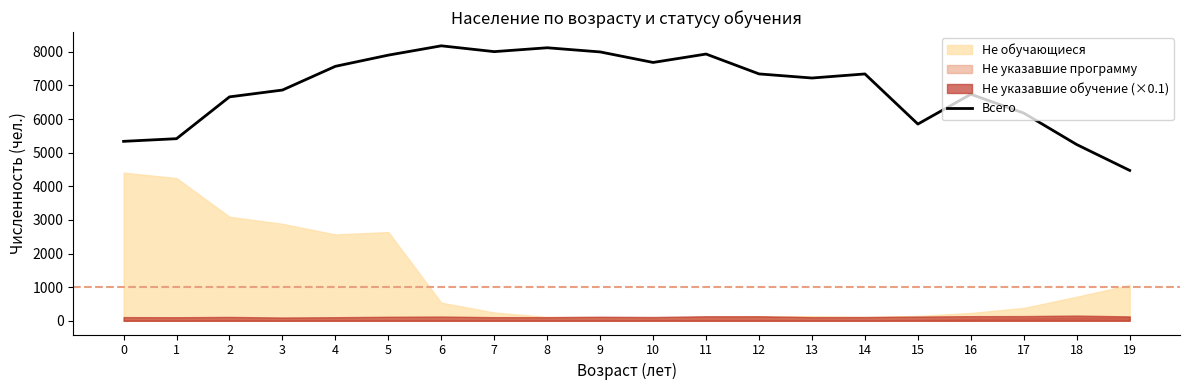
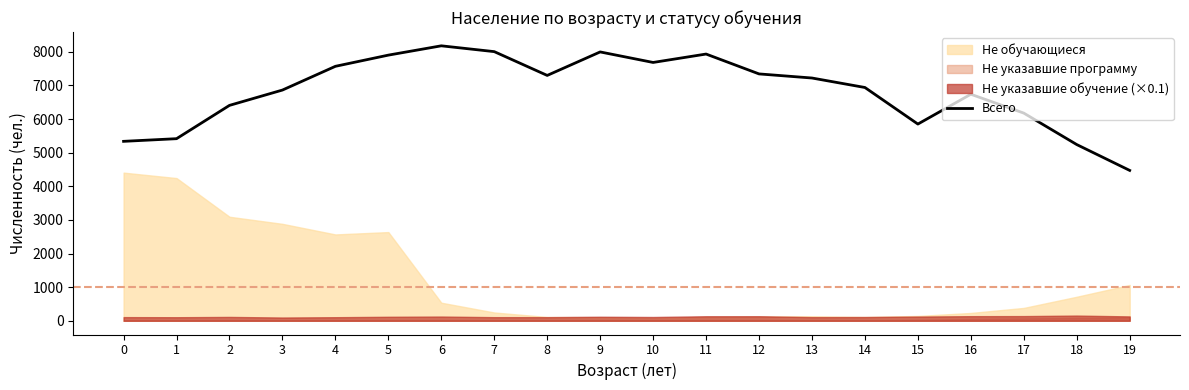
Всего, 2: 6700 -> 6400
Всего, 8: 8100 -> 7300
Всего, 14: 7300 -> 6900
